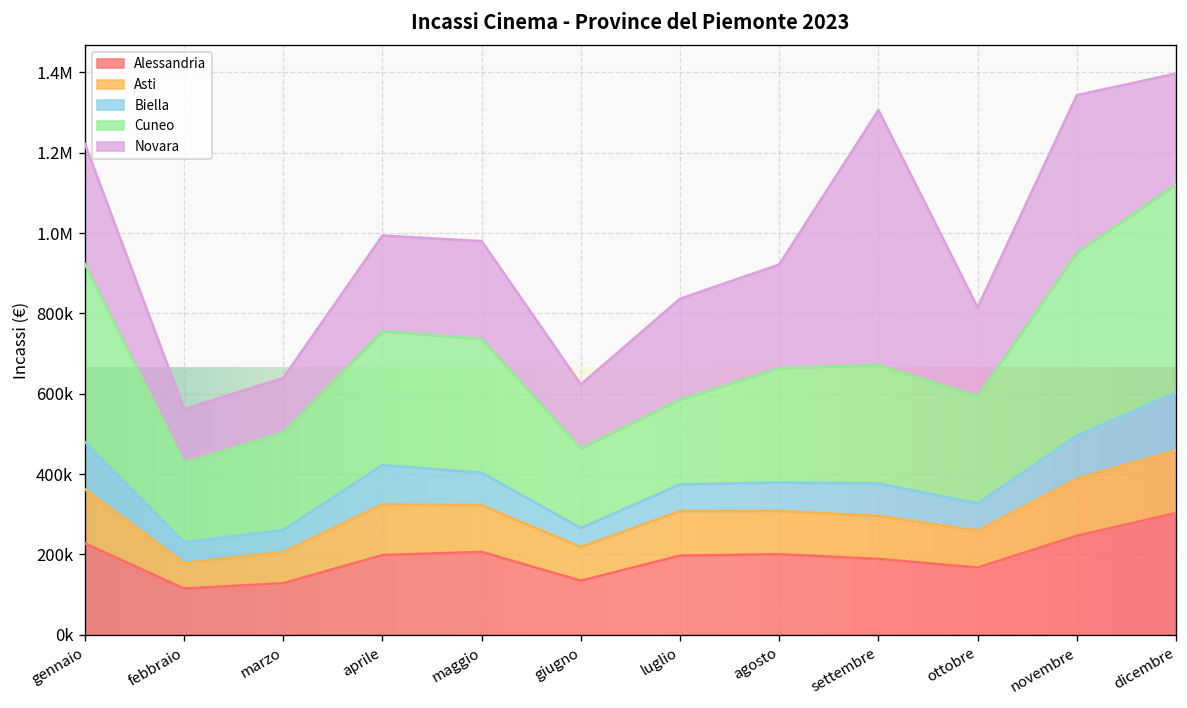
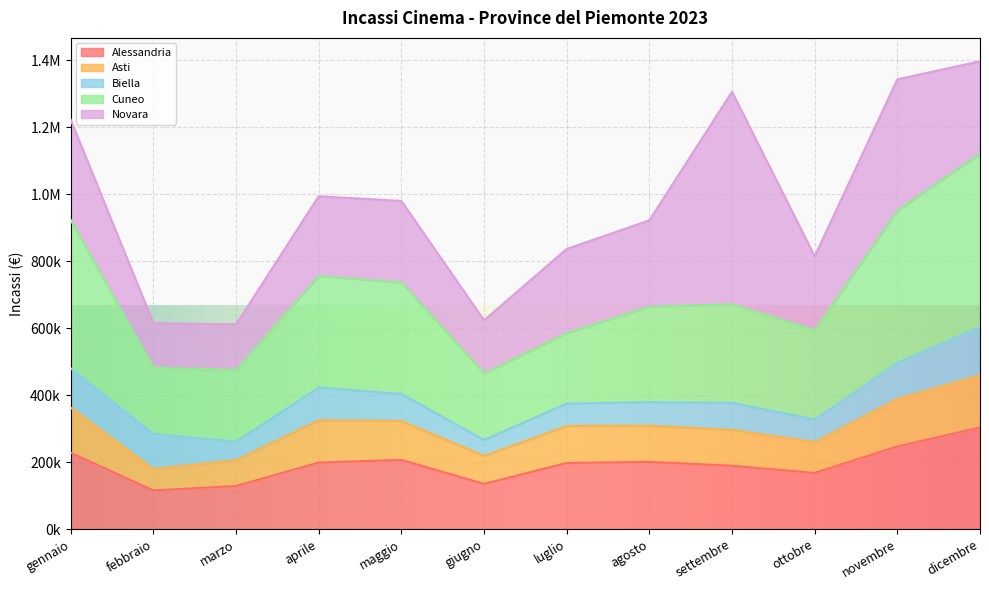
Biella, febbraio: 50000 -> 100000
Cuneo, marzo: 240000 -> 210000
